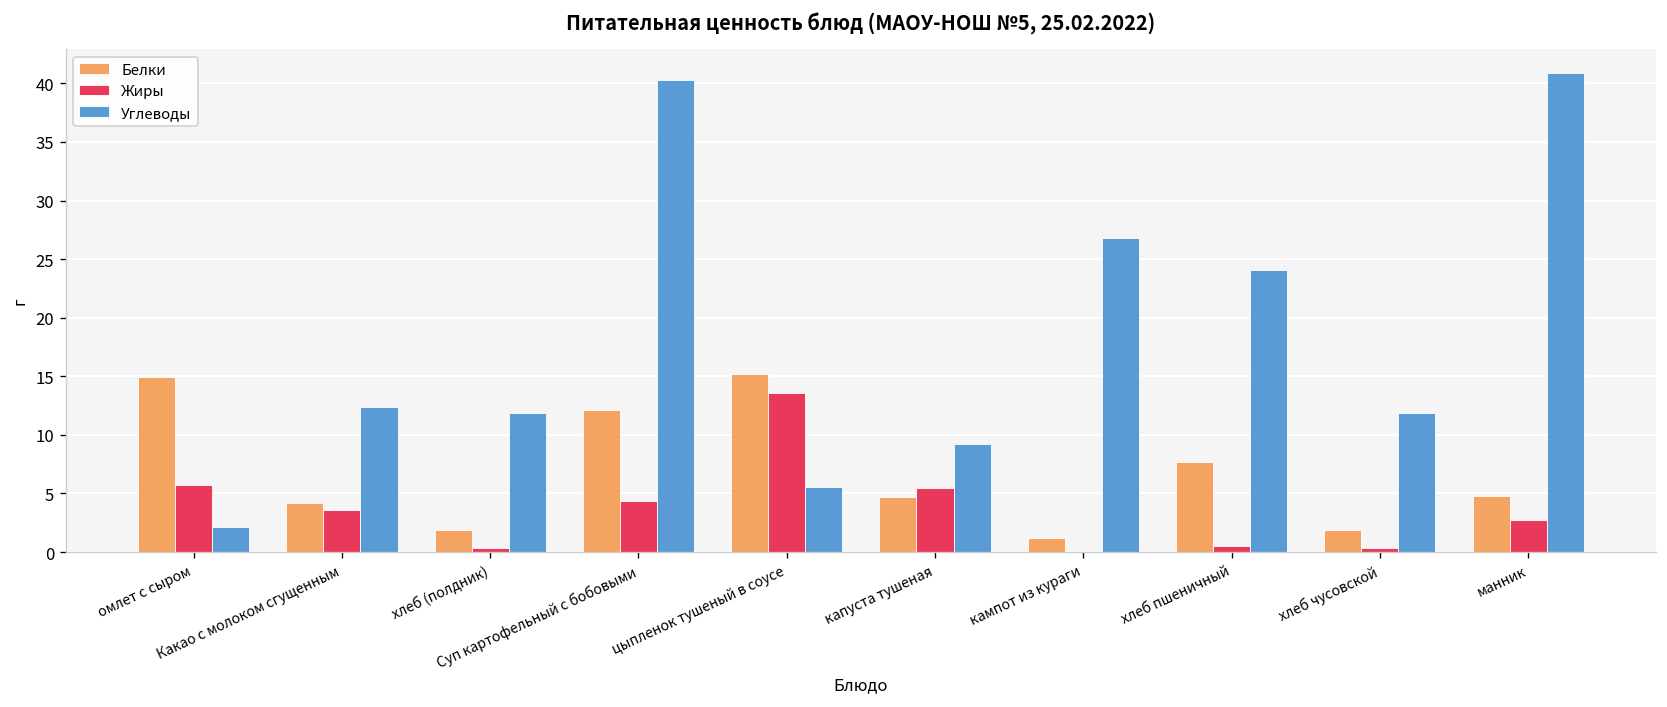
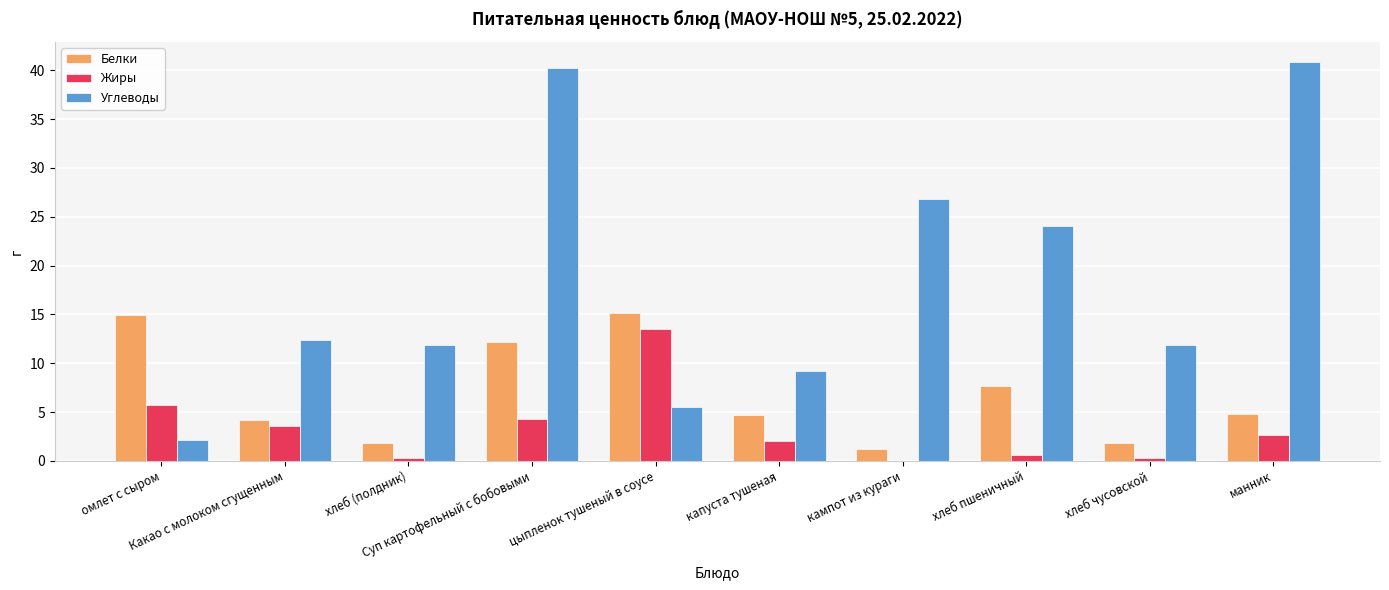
Жиры, капуста тушеная: 5 -> 2
